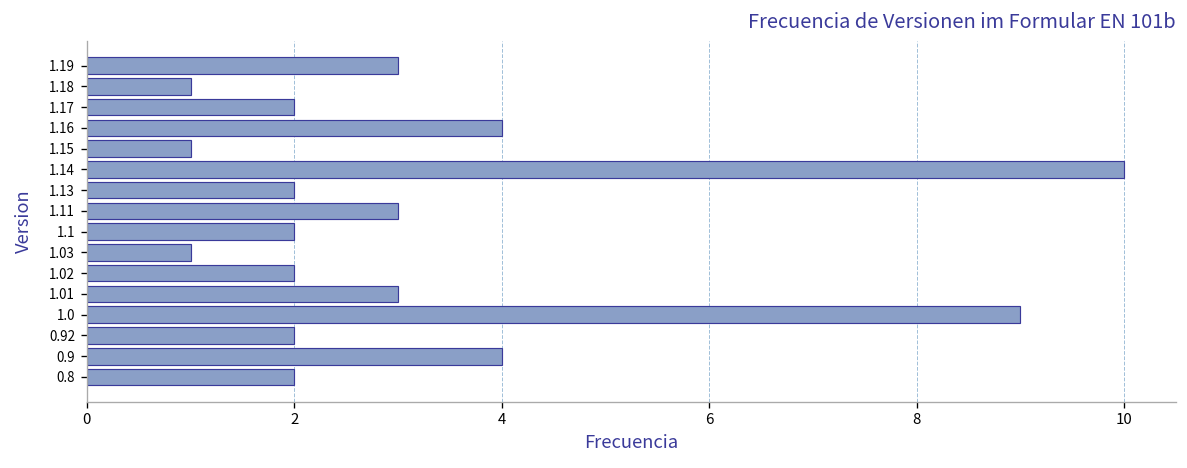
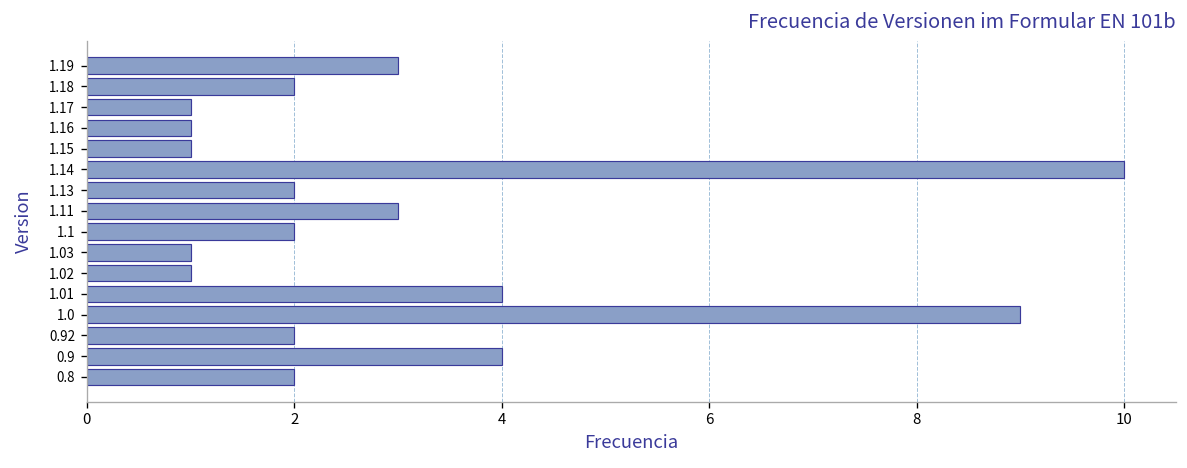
1.18: 1 -> 2
1.17: 2 -> 1
1.16: 4 -> 1
1.02: 2 -> 1
1.01: 3 -> 4
